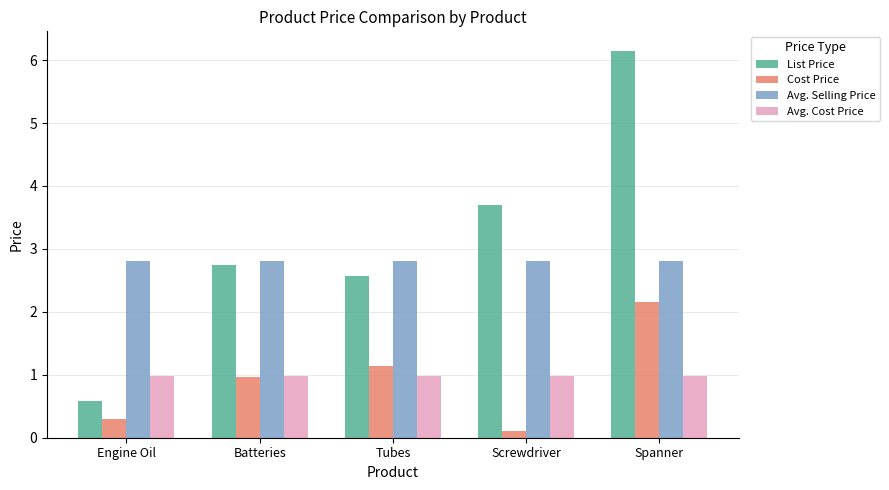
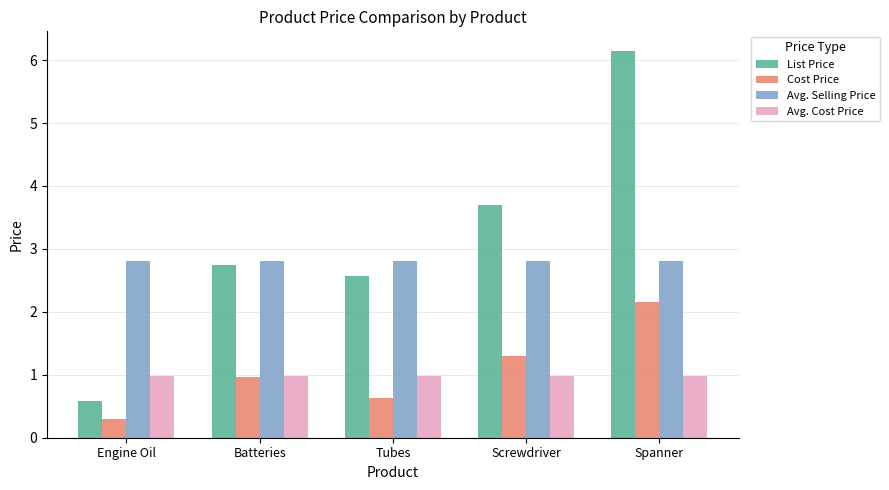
Cost Price, Tubes: 1.1 -> 0.6
Cost Price, Screwdriver: 0.1 -> 1.3
